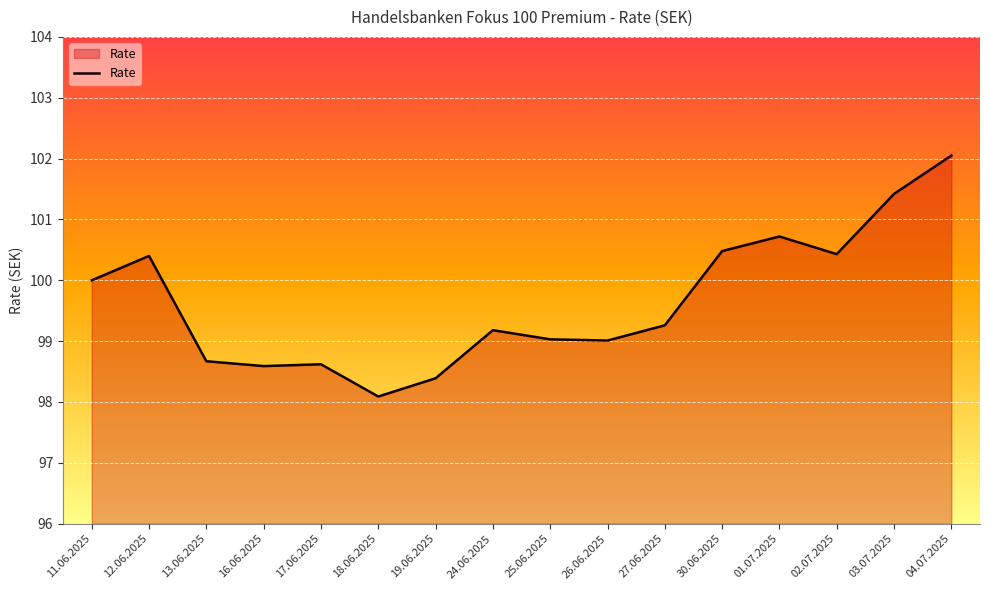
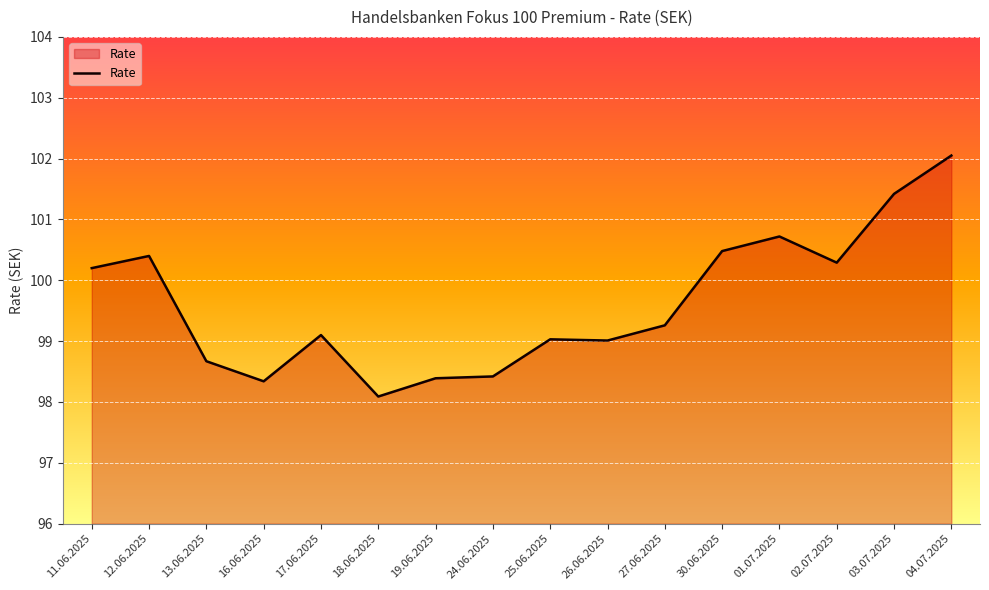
11.06.2025: 100.0 -> 100.2
16.06.2025: 98.6 -> 98.3
17.06.2025: 98.6 -> 99.1
24.06.2025: 99.2 -> 98.4
02.07.2025: 100.4 -> 100.3
